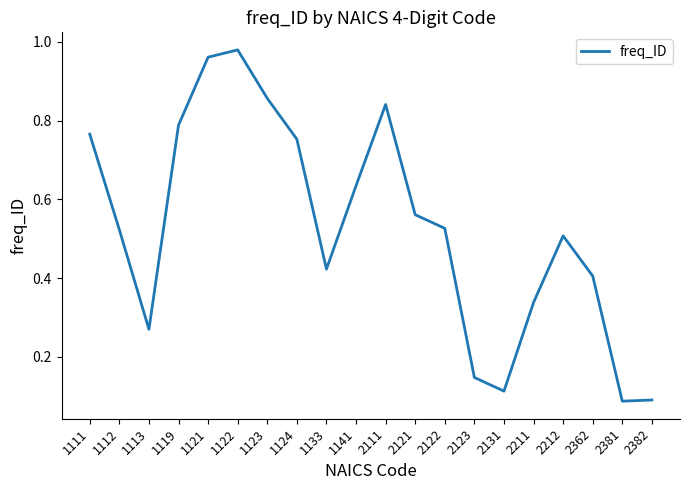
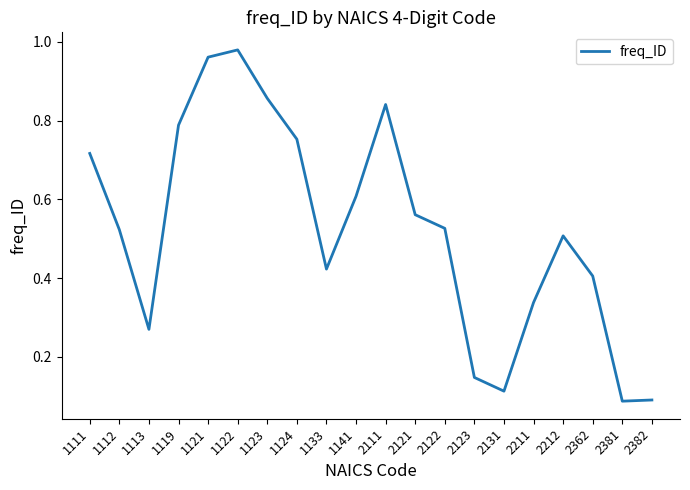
1111: 0.77 -> 0.72
1141: 0.63 -> 0.61
